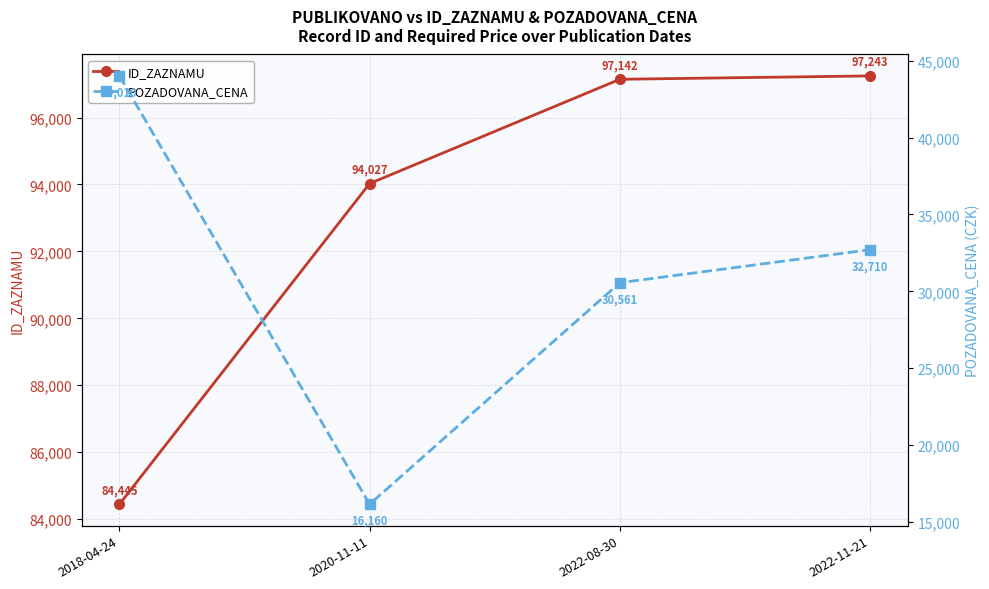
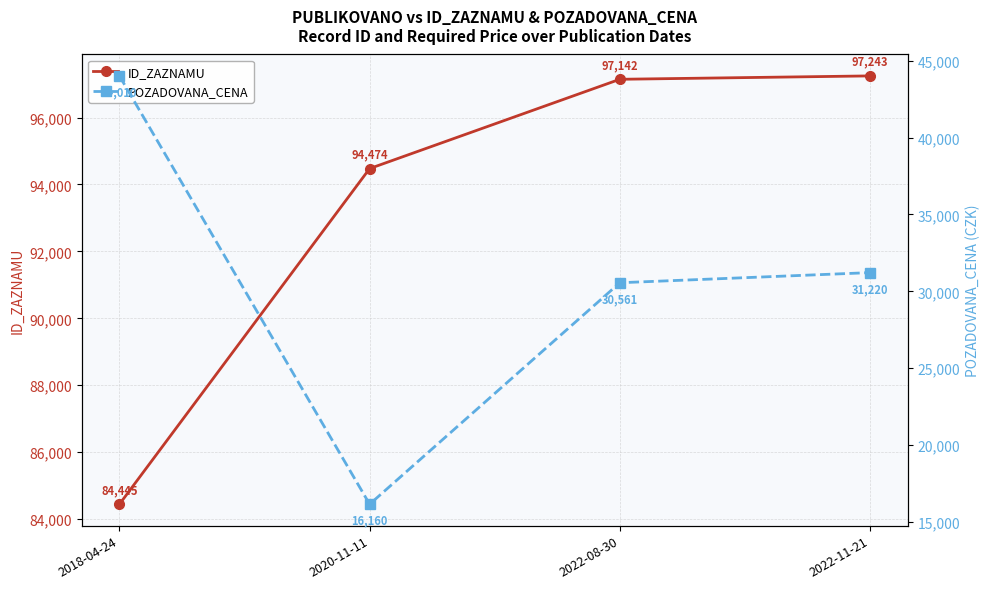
ID_ZAZNAMU, 2020-11-11: 94,027 -> 94,474
POZADOVANA_CENA, 2022-11-21: 32,710 -> 31,220
